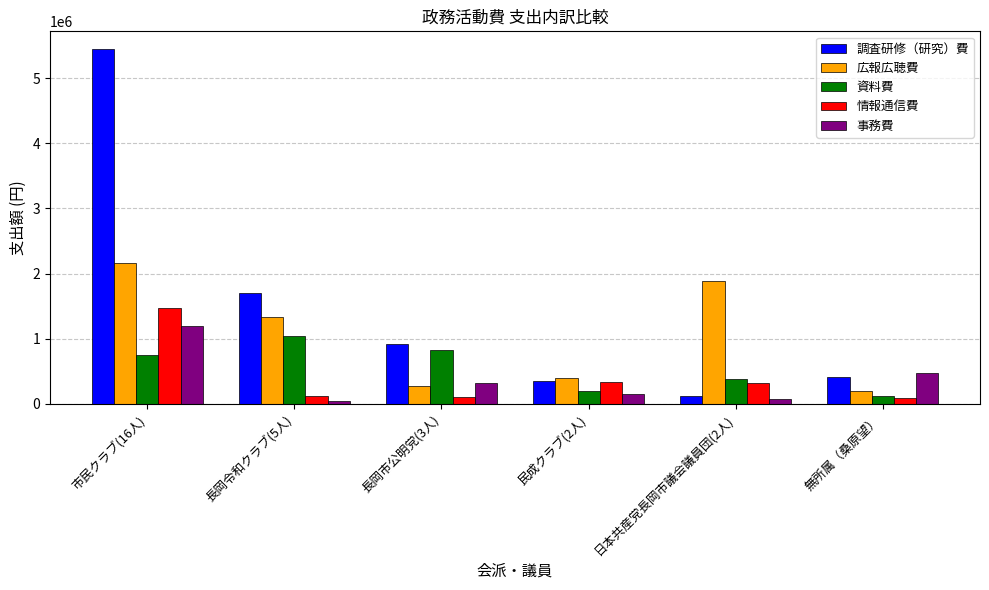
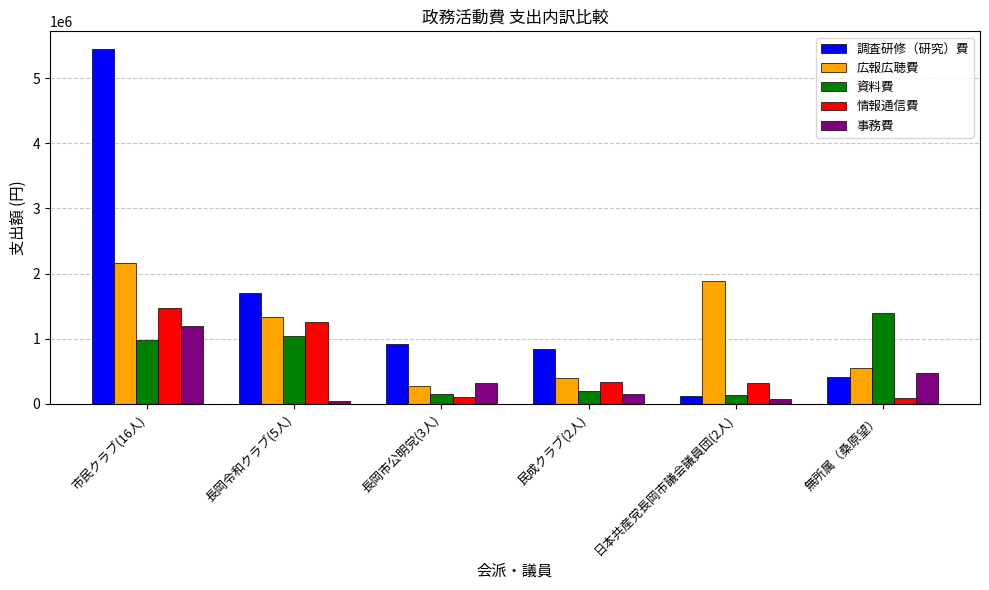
資料費, 市民クラブ(16人): 800000 -> 1000000
情報通信費, 長岡令和クラブ(5人): 100000 -> 1300000
資料費, 長岡市公明党(3人): 800000 -> 200000
調査研修（研究）費, 民成クラブ(2人): 400000 -> 800000
資料費, 日本共産党長岡市議会議員団(2人): 400000 -> 100000
広報広聴費, 無所属（桑原望）: 200000 -> 500000
資料費, 無所属（桑原望）: 100000 -> 1400000
